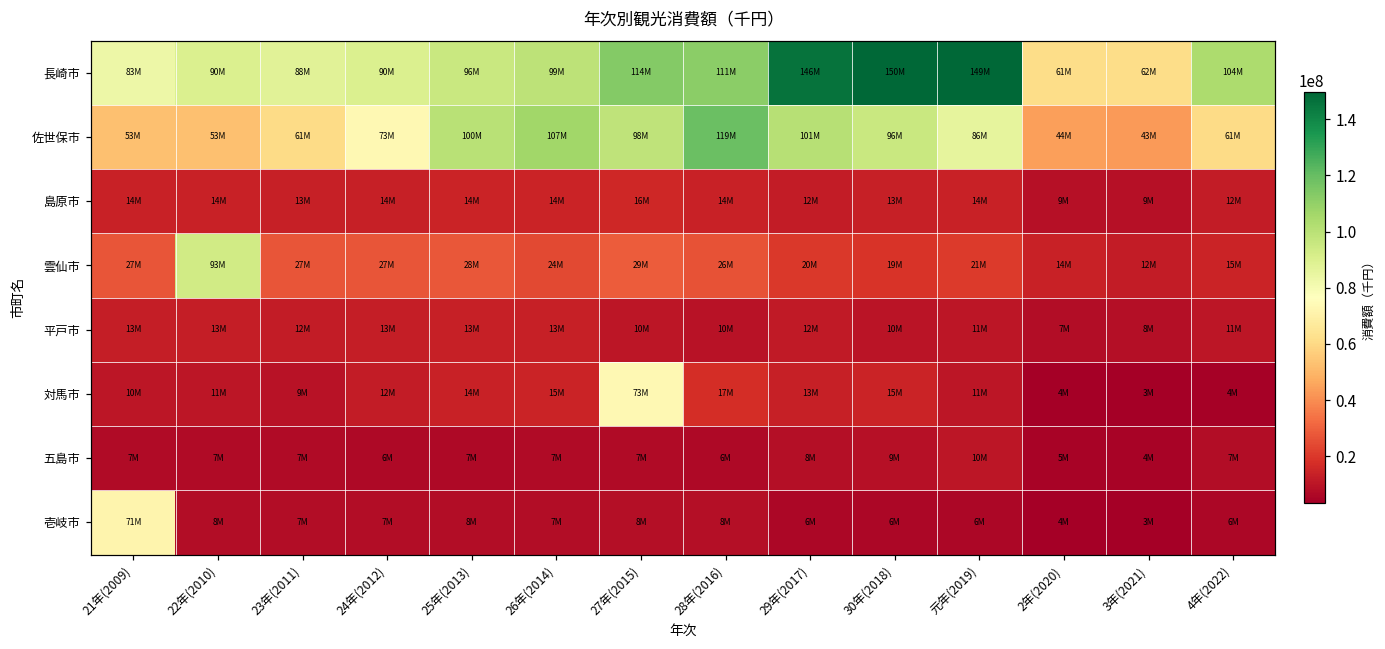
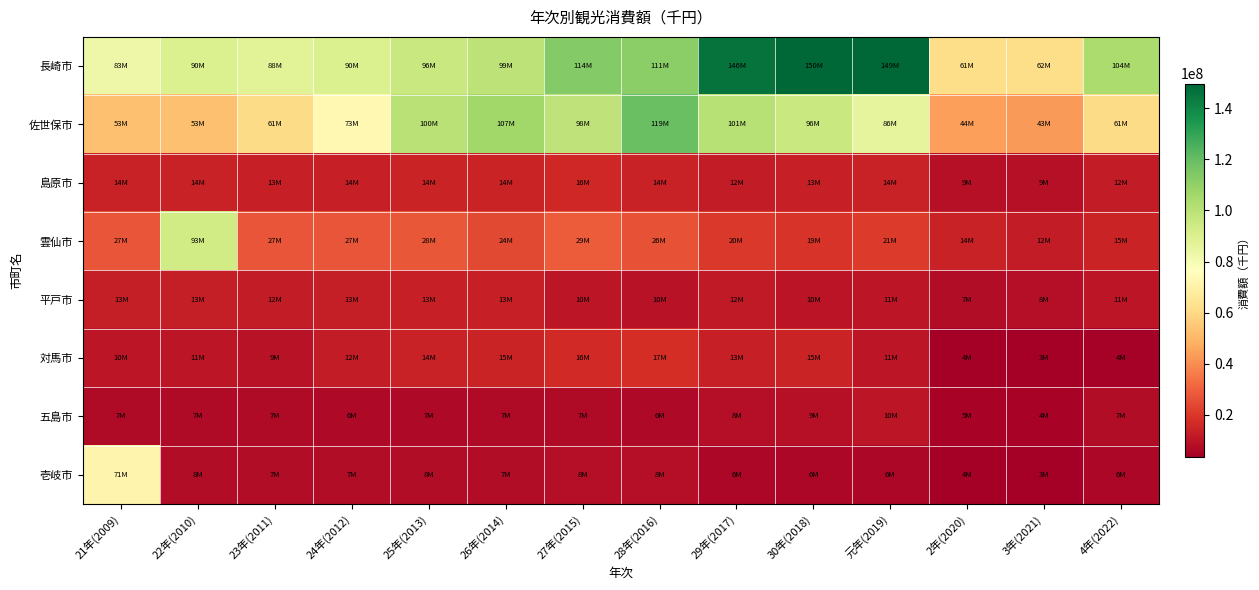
対馬市, 27年(2015): 73M -> 16M
